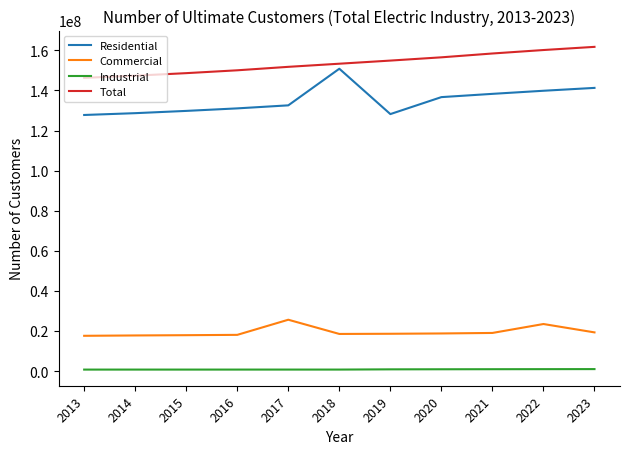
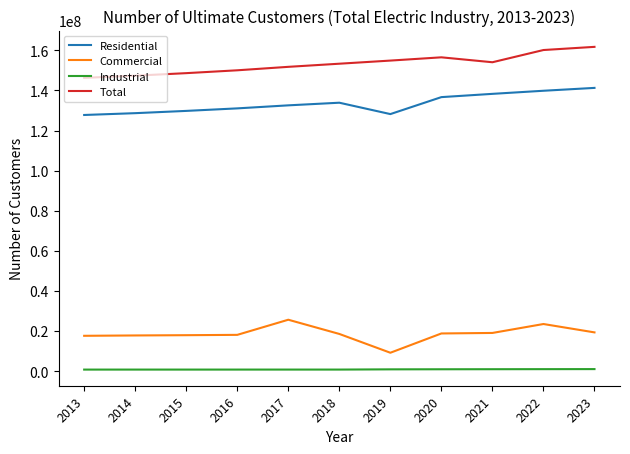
Residential, 2018: 151000000 -> 134000000
Commercial, 2019: 19000000 -> 9000000
Total, 2021: 158000000 -> 154000000
